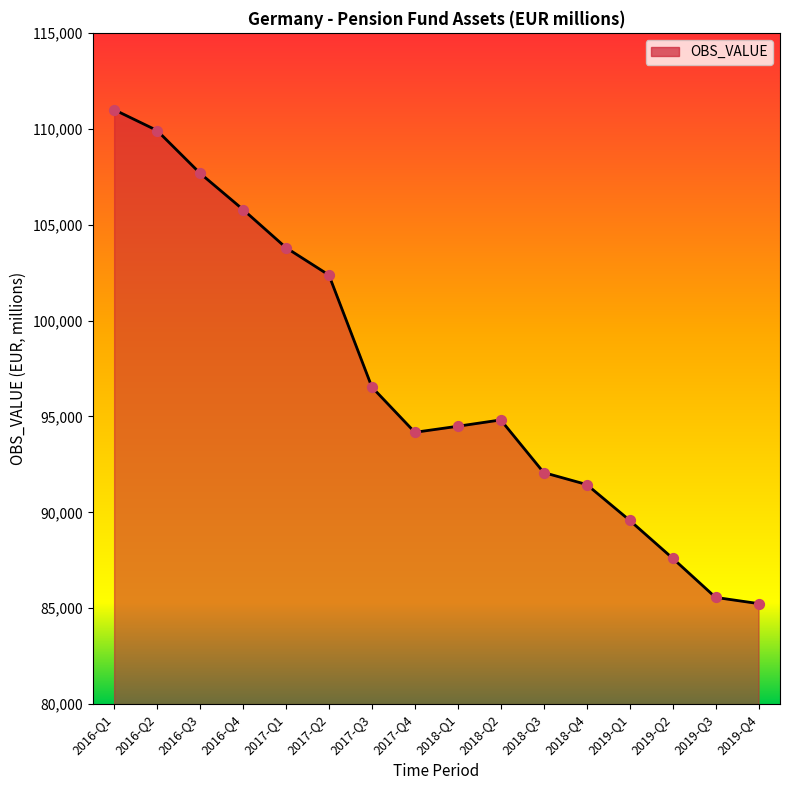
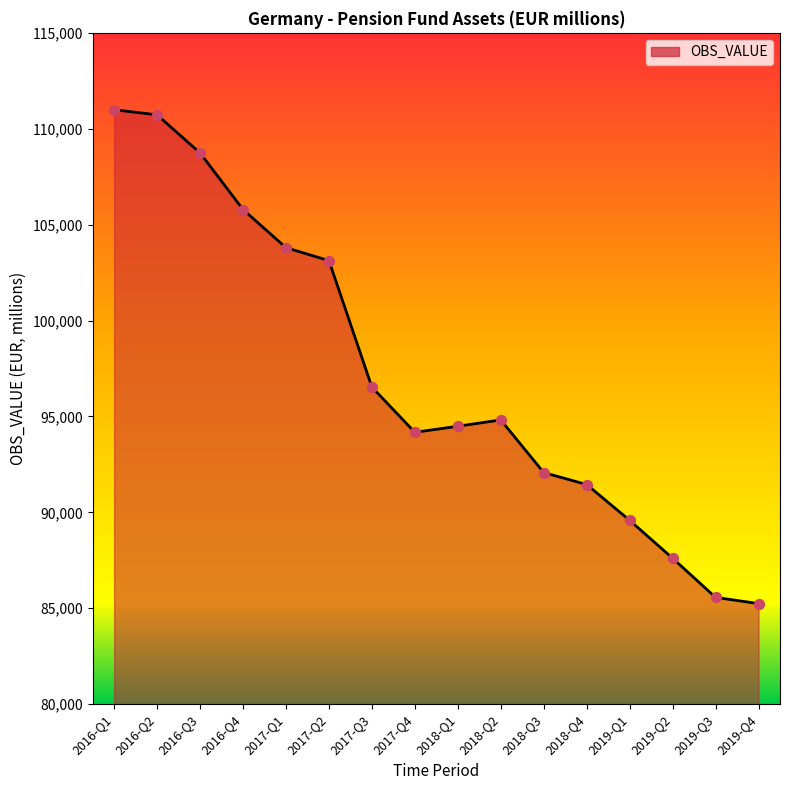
2016-Q2: 109,900 -> 110,700
2016-Q3: 107,700 -> 108,700
2017-Q2: 102,400 -> 103,100
